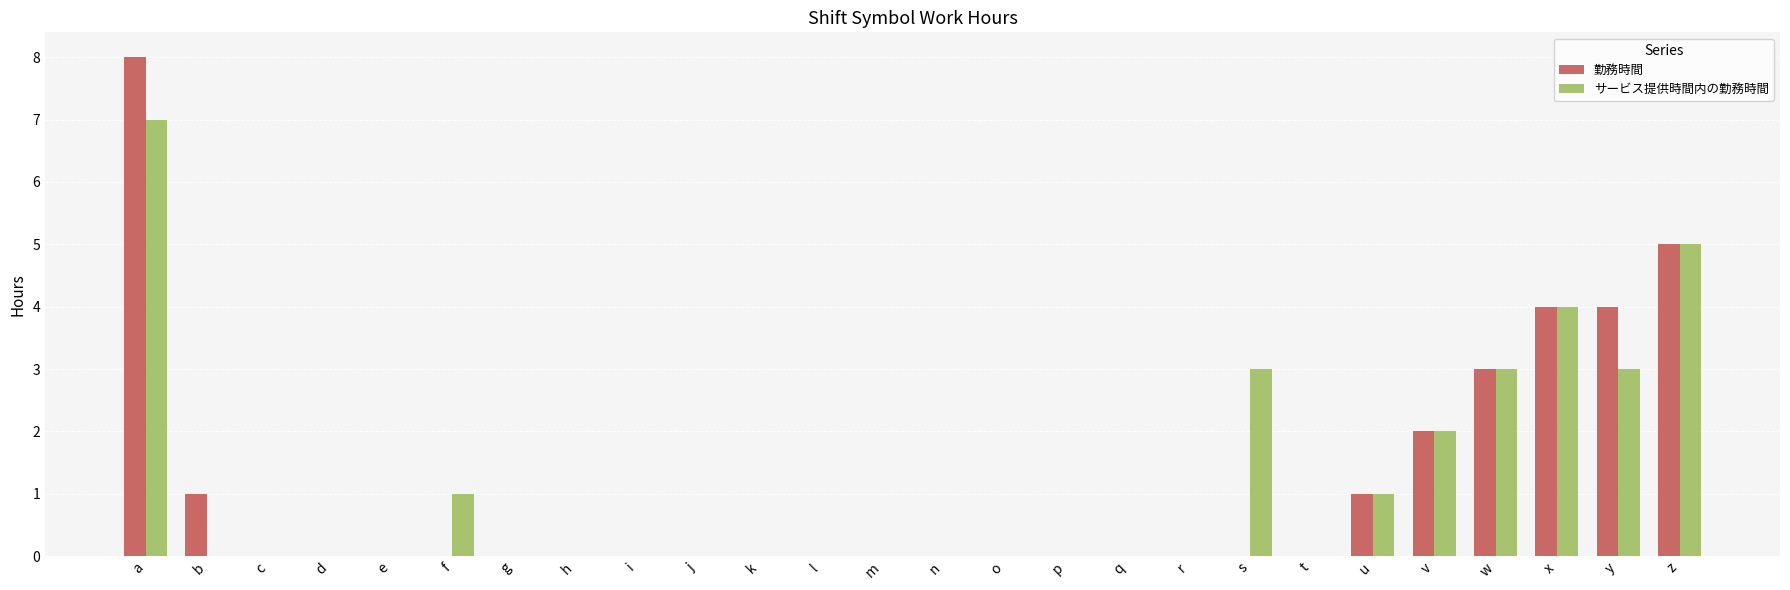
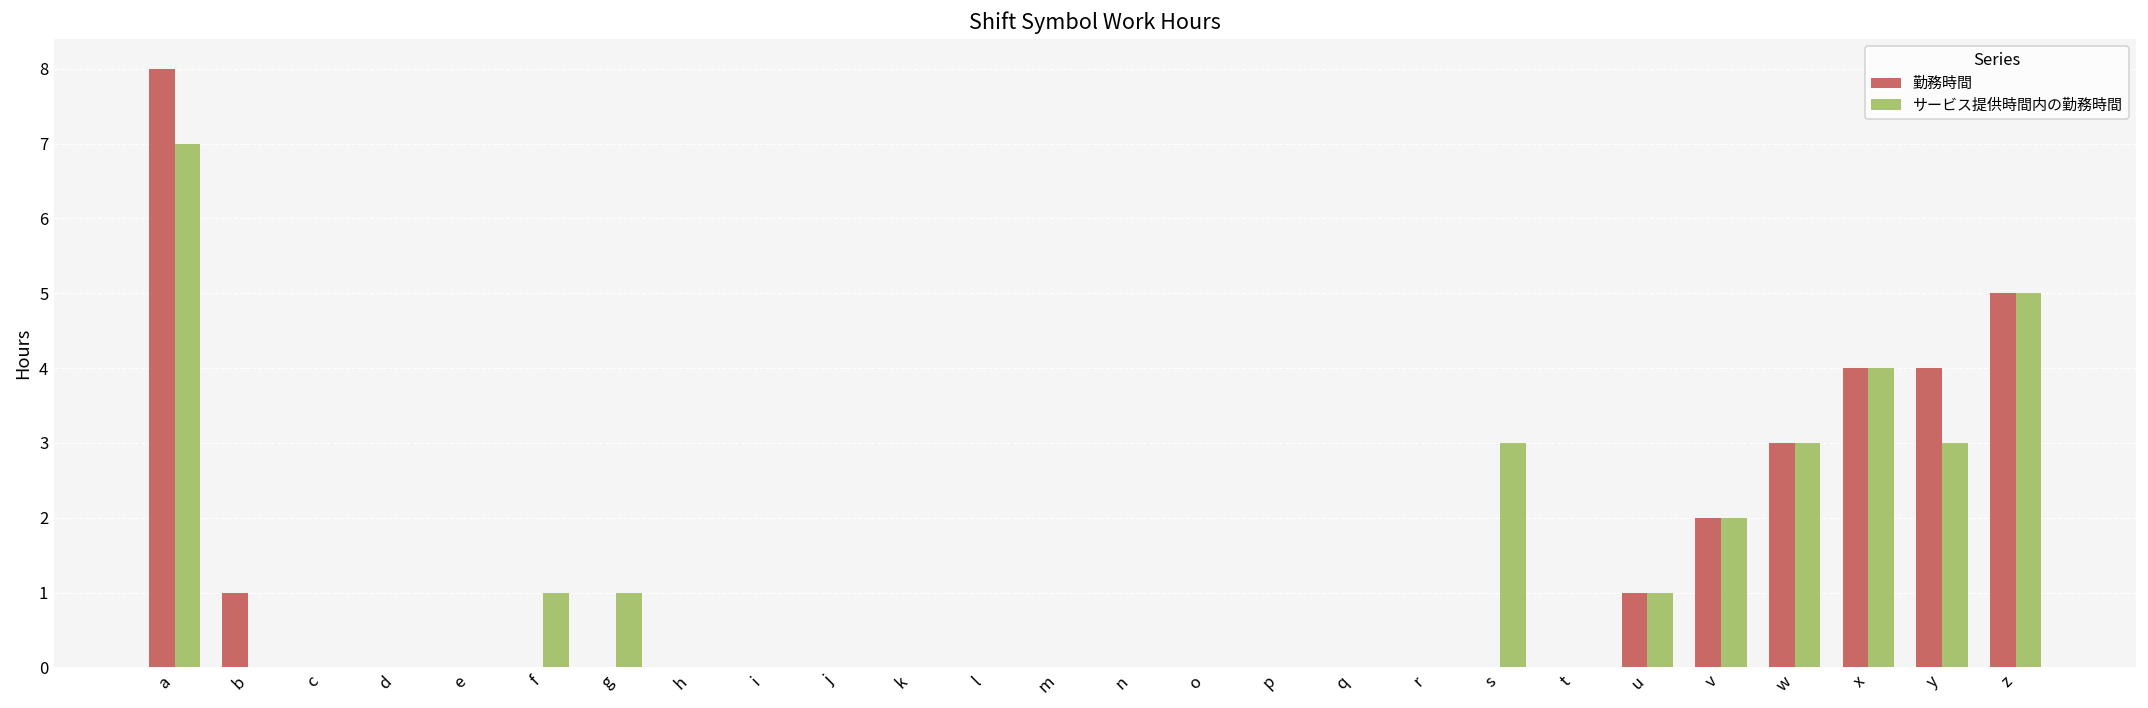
サービス提供時間内の勤務時間, g: 0 -> 1
